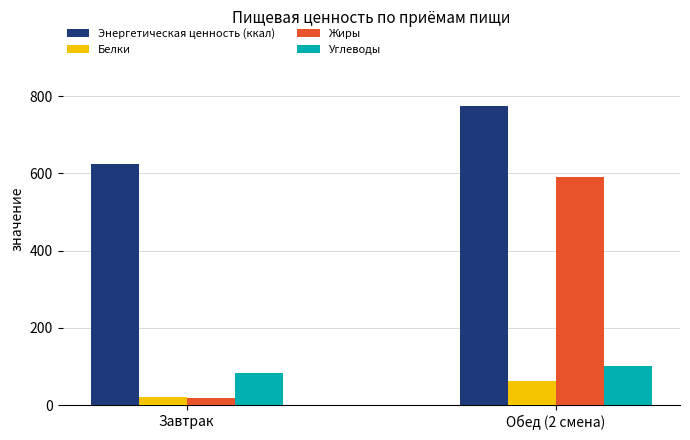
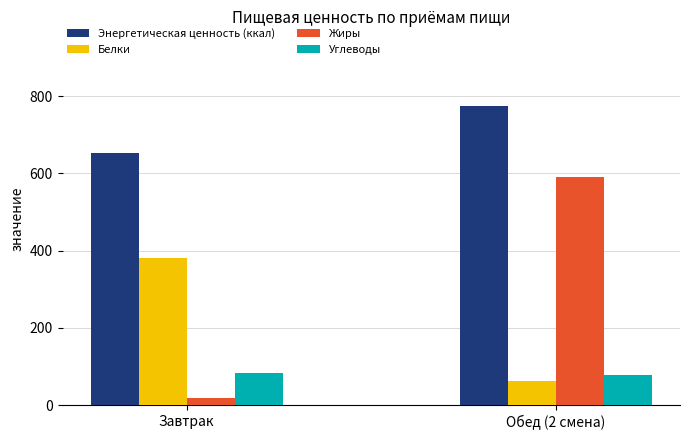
Энергетическая ценность (ккал), Завтрак: 620 -> 650
Белки, Завтрак: 20 -> 380
Углеводы, Обед (2 смена): 100 -> 80
